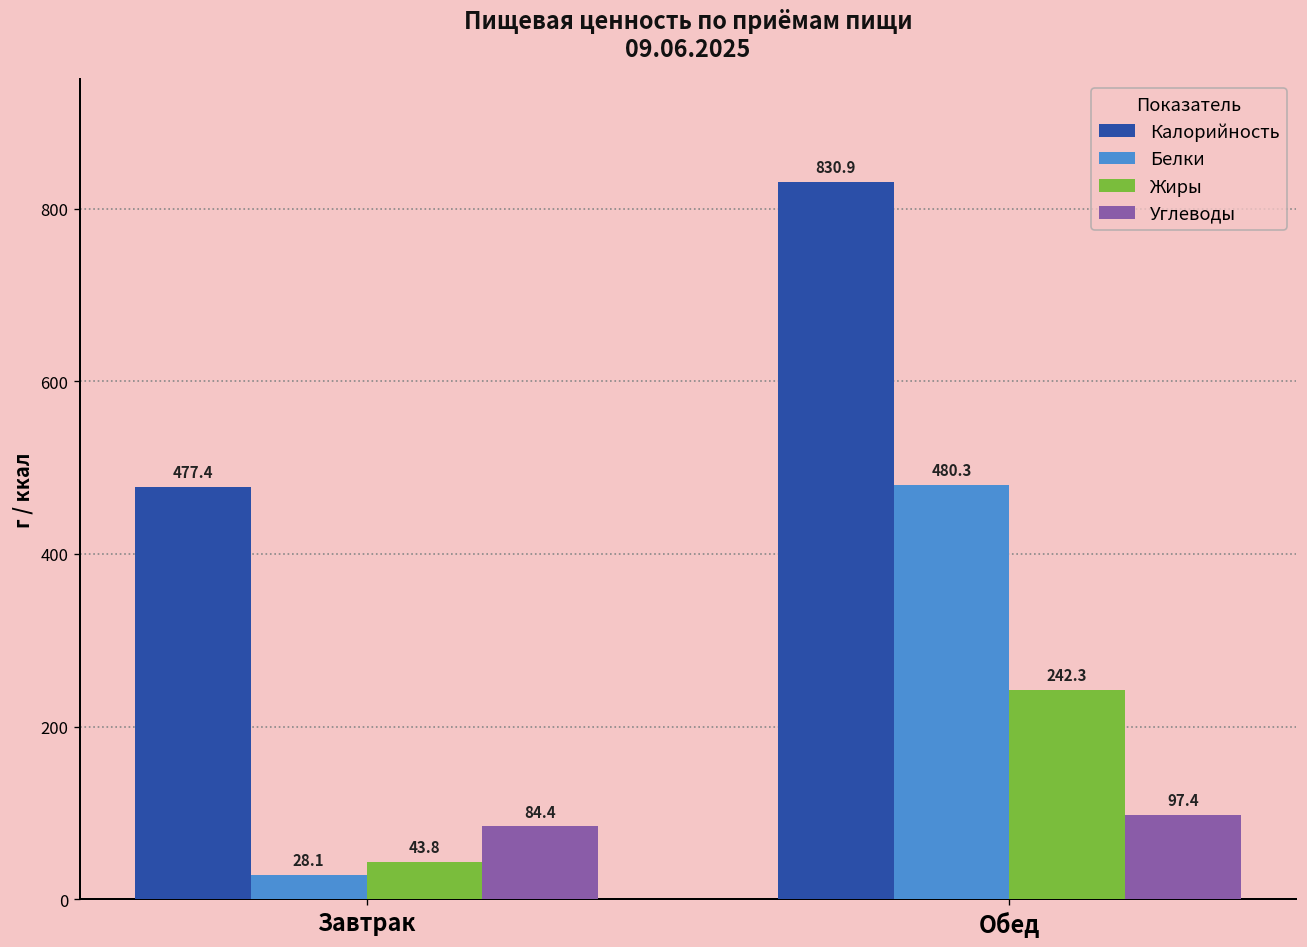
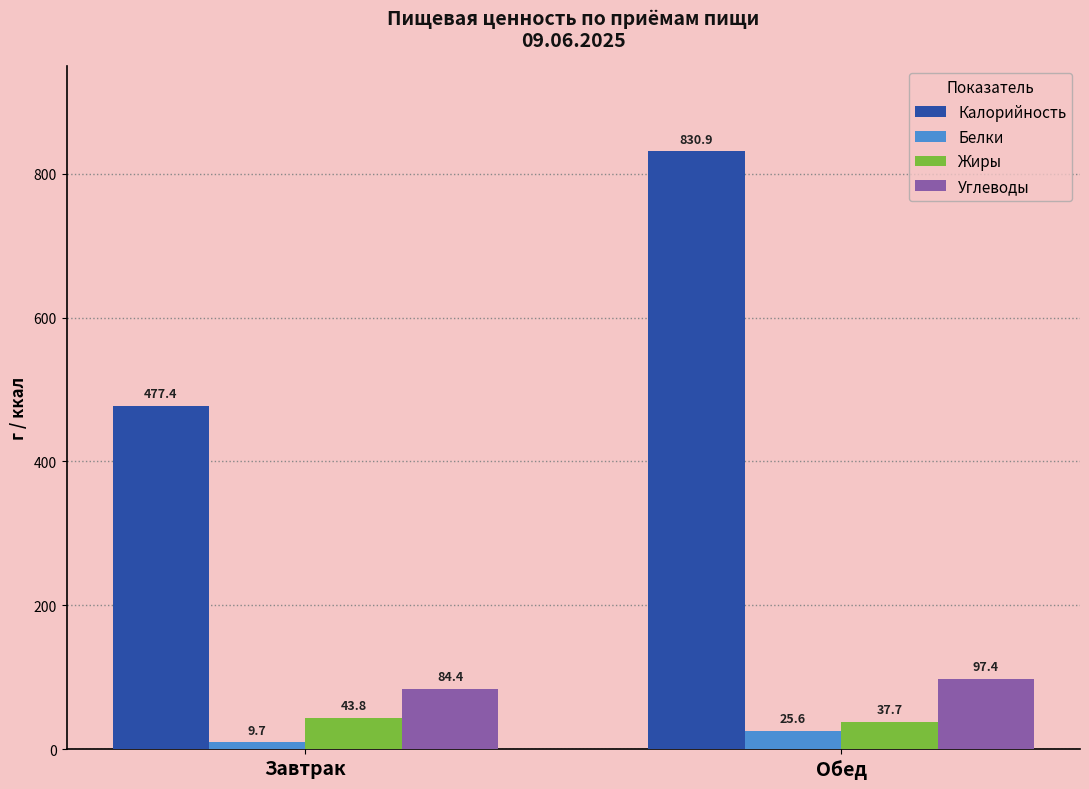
Белки, Завтрак: 28.1 -> 9.7
Белки, Обед: 480.3 -> 25.6
Жиры, Обед: 242.3 -> 37.7
